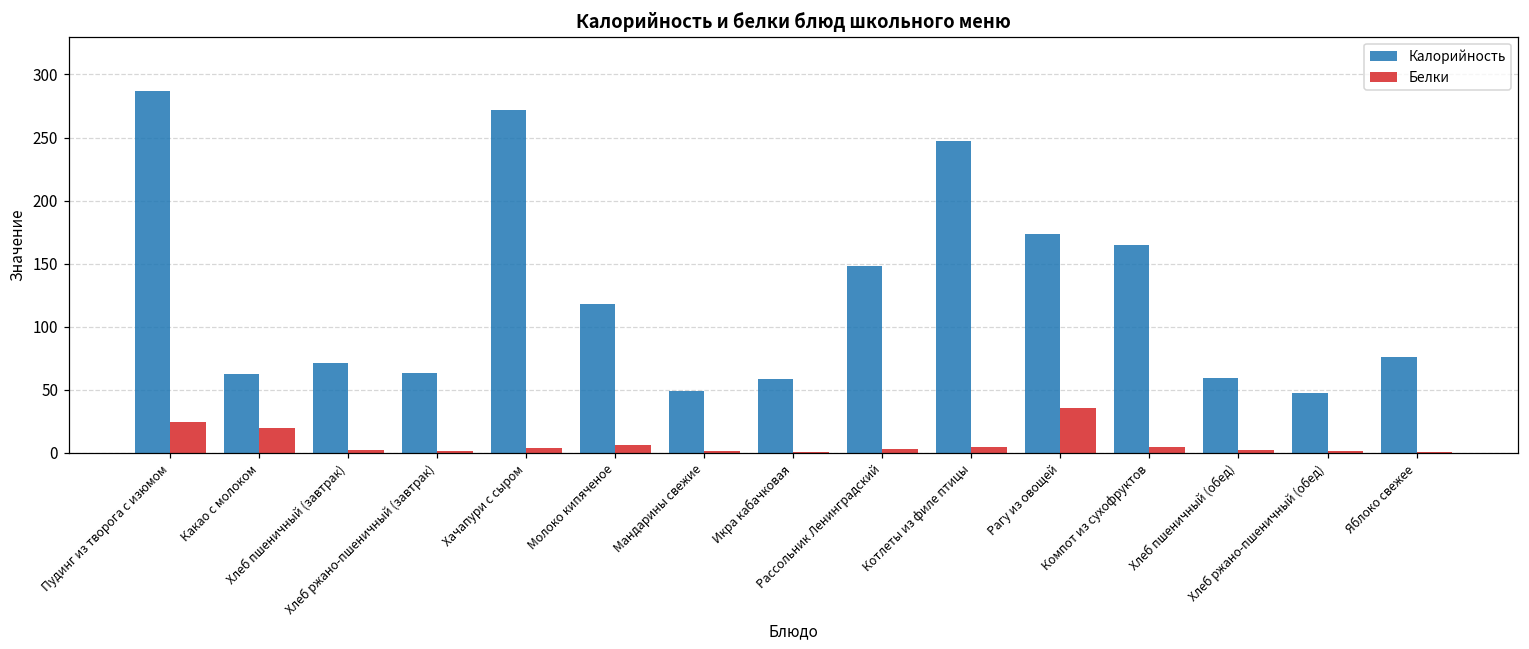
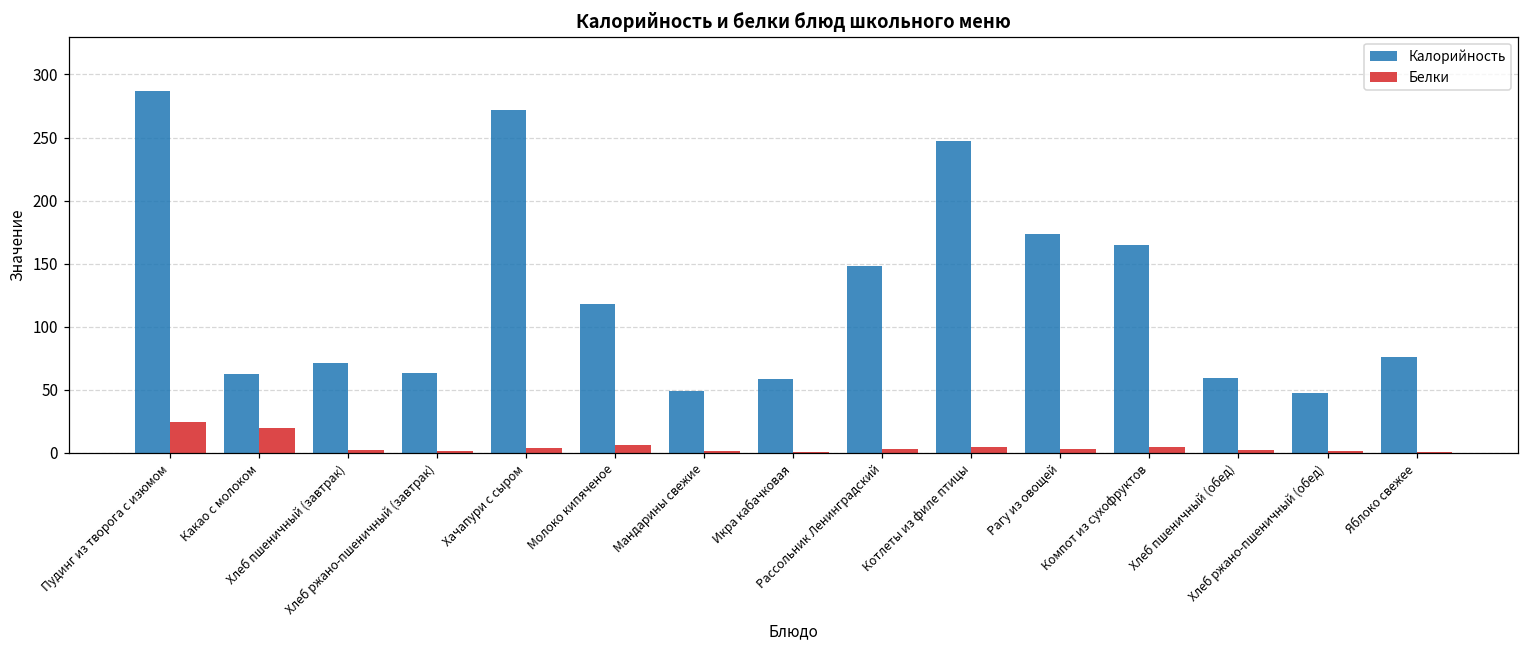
Белки, Рагу из овощей: 35 -> 3
